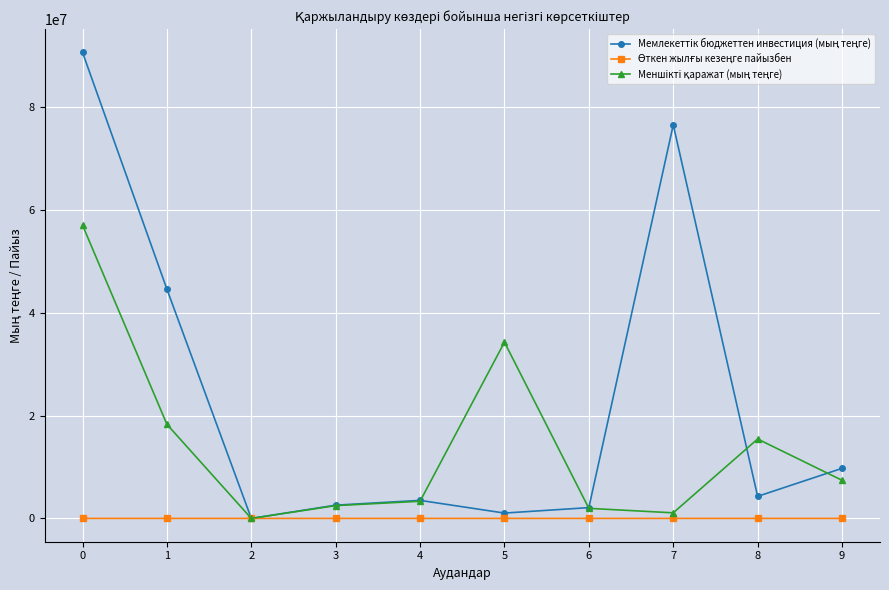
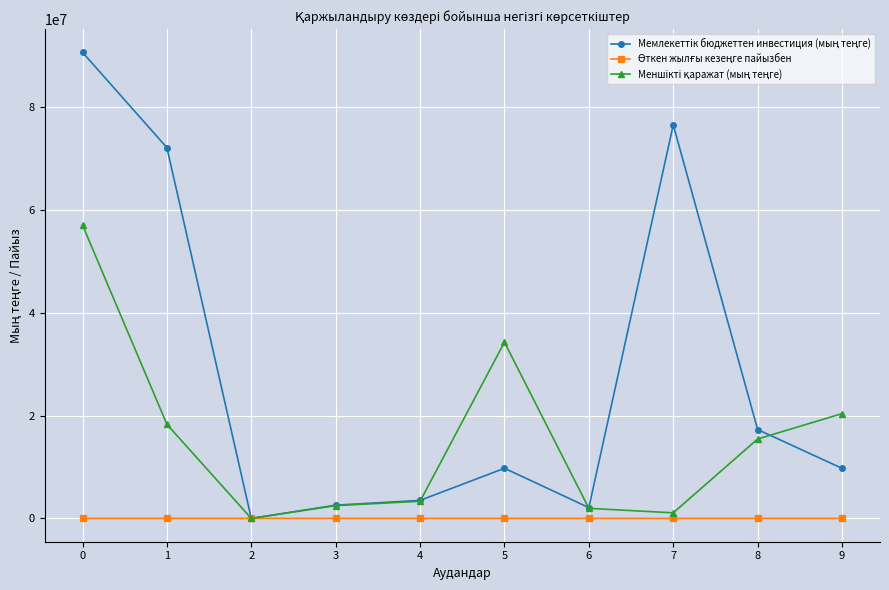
Мемлекеттік бюджеттен инвестиция (мың теңге), 1: 45000000 -> 72000000
Мемлекеттік бюджеттен инвестиция (мың теңге), 5: 1000000 -> 10000000
Мемлекеттік бюджеттен инвестиция (мың теңге), 8: 4000000 -> 17000000
Меншікті қаражат (мың теңге), 9: 7000000 -> 20000000
